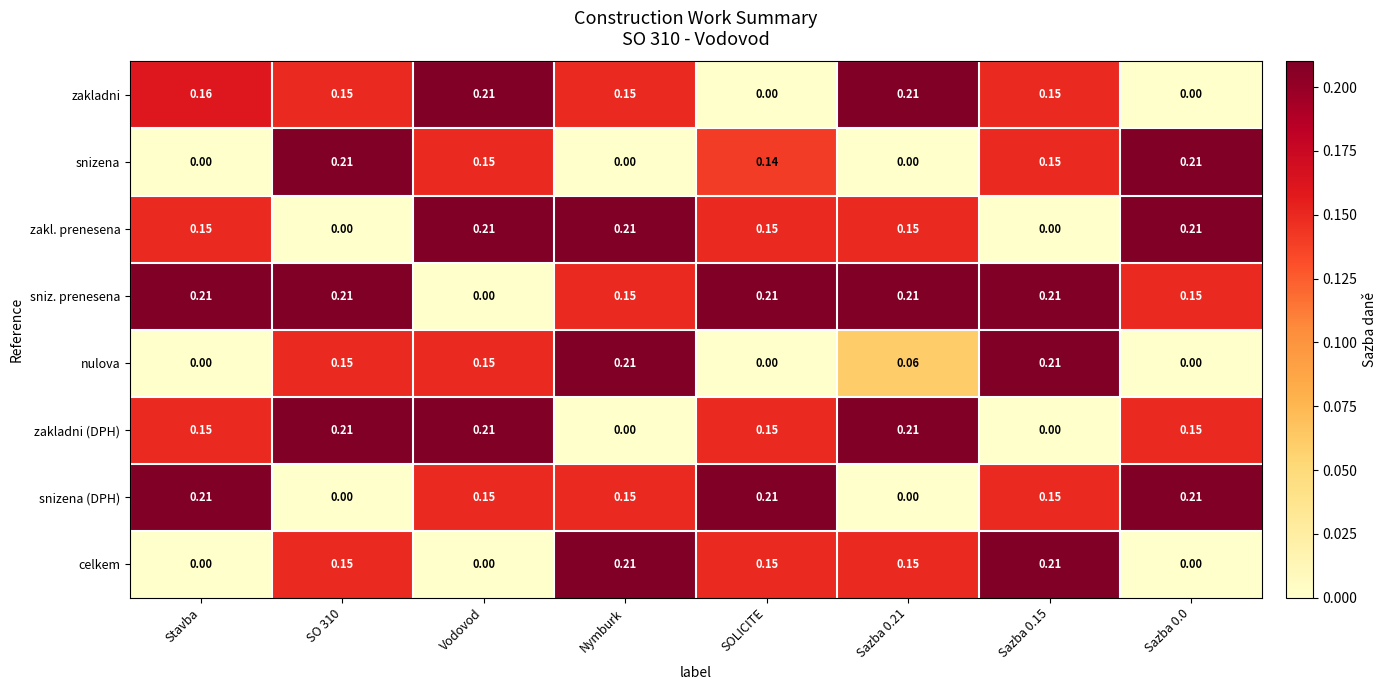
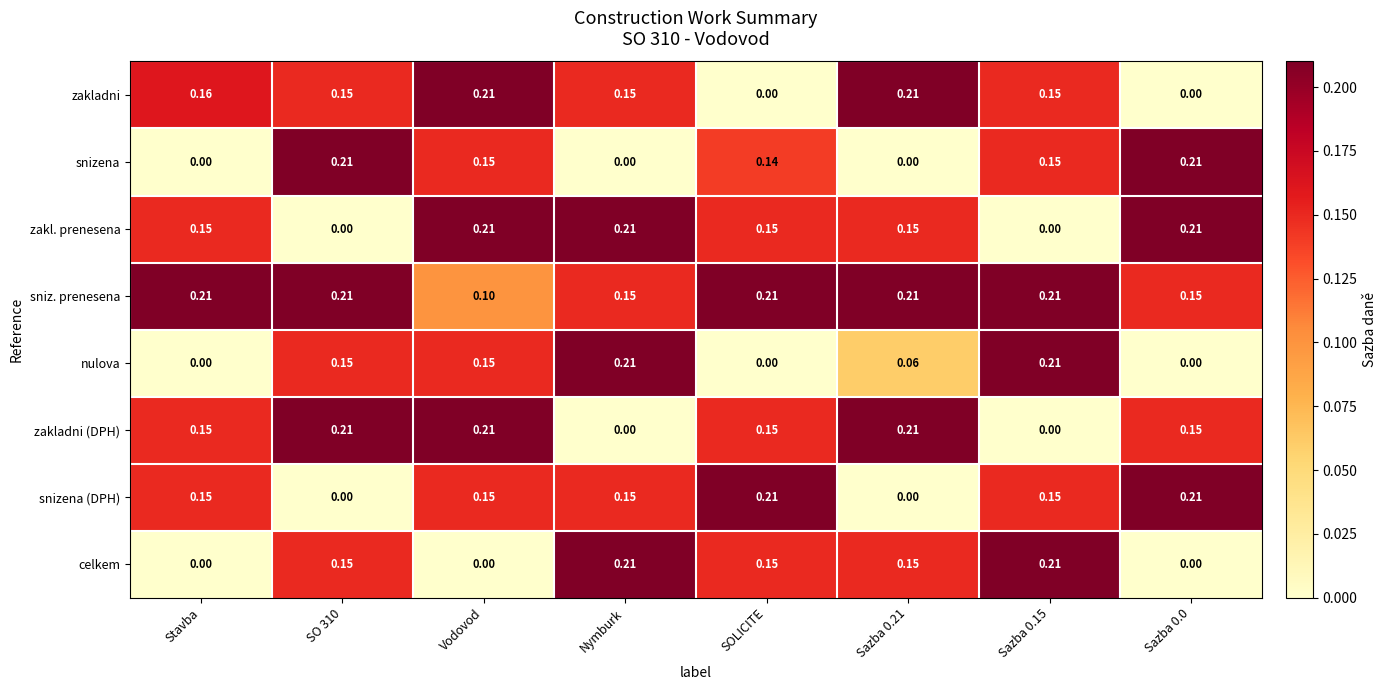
sniz. prenesena, Vodovod: 0.00 -> 0.10
snizena (DPH), Stavba: 0.21 -> 0.15
